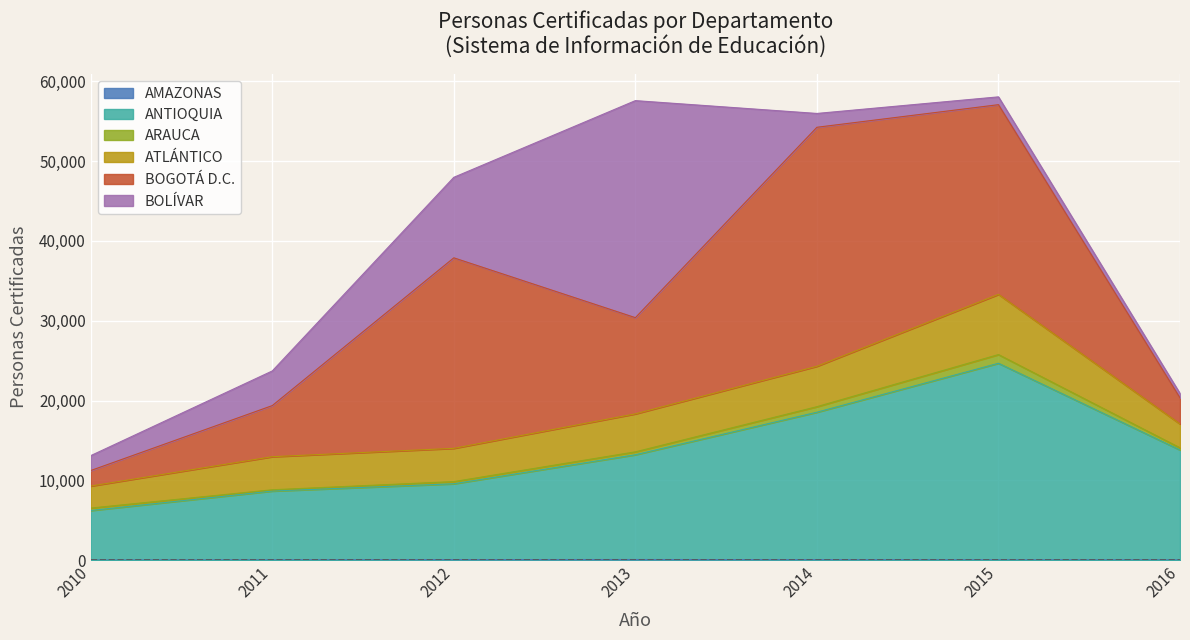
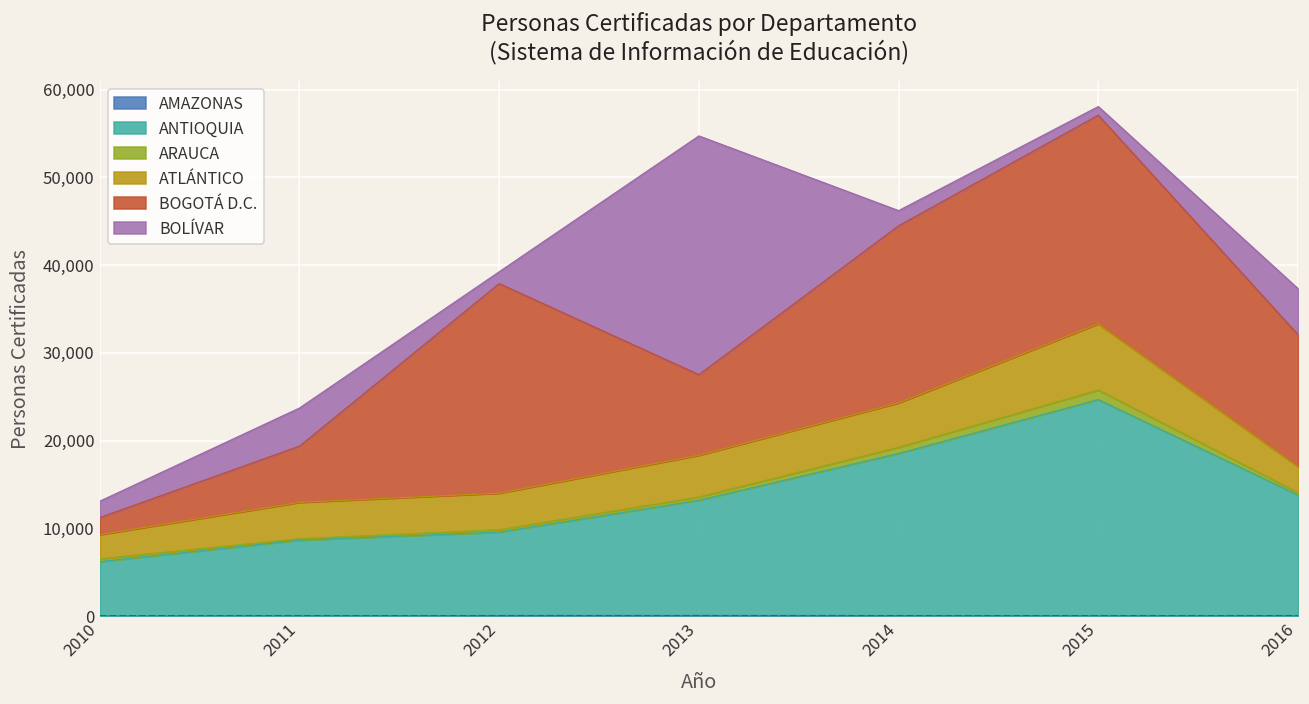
BOLÍVAR, 2012: 10,000 -> 1,000
BOGOTÁ D.C., 2013: 12,000 -> 9,000
BOGOTÁ D.C., 2014: 30,000 -> 20,000
BOGOTÁ D.C., 2016: 3,000 -> 15,000
BOLÍVAR, 2016: 1,000 -> 5,000
